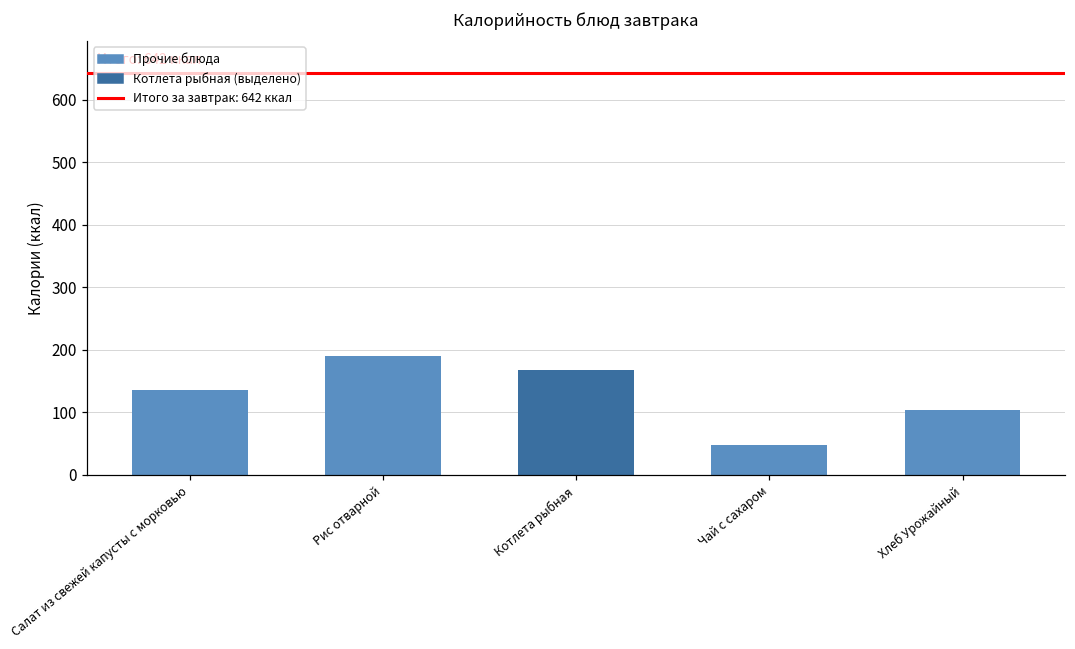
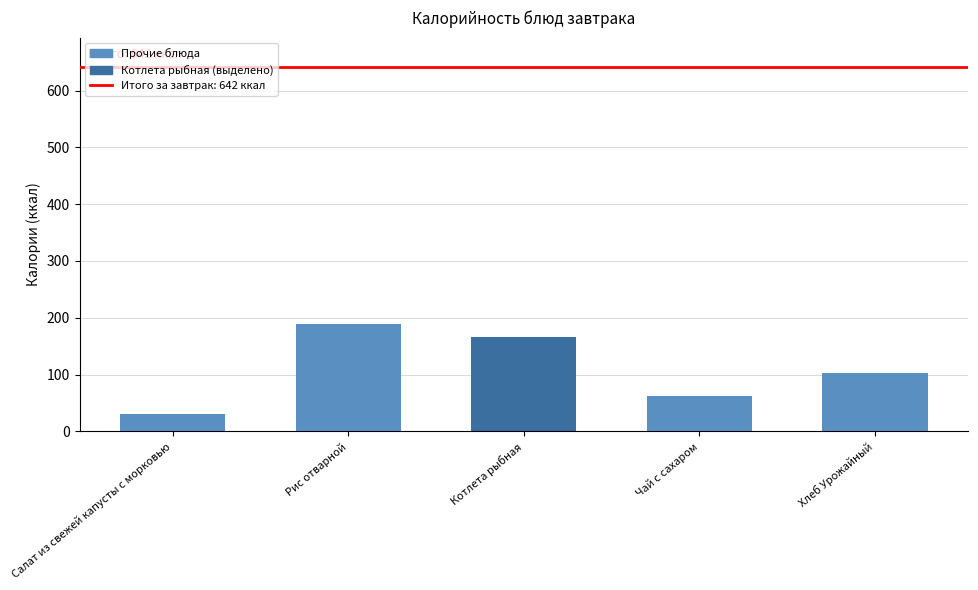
Салат из свежей капусты с морковью: 140 -> 30
Чай с сахаром: 50 -> 60
